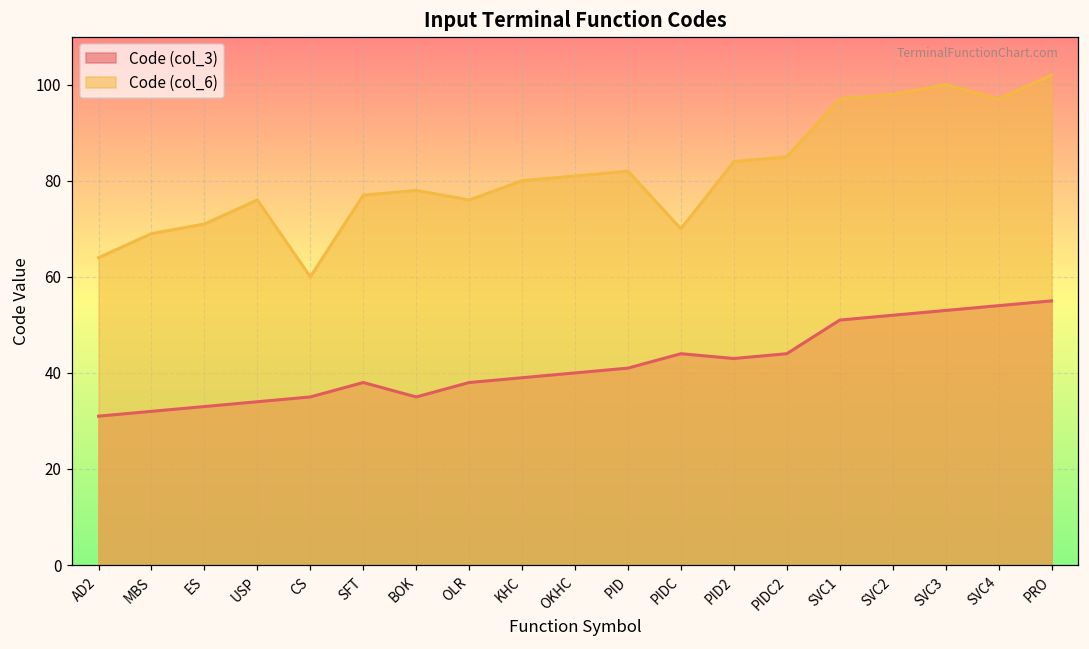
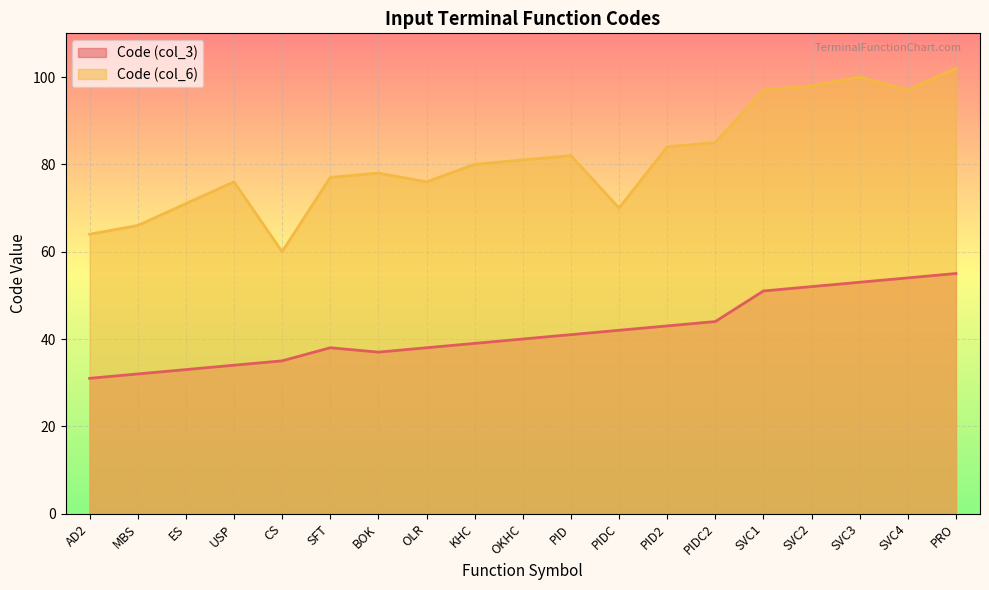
Code (col_6), MBS: 69 -> 66
Code (col_3), BOK: 35 -> 37
Code (col_3), PIDC: 44 -> 42
